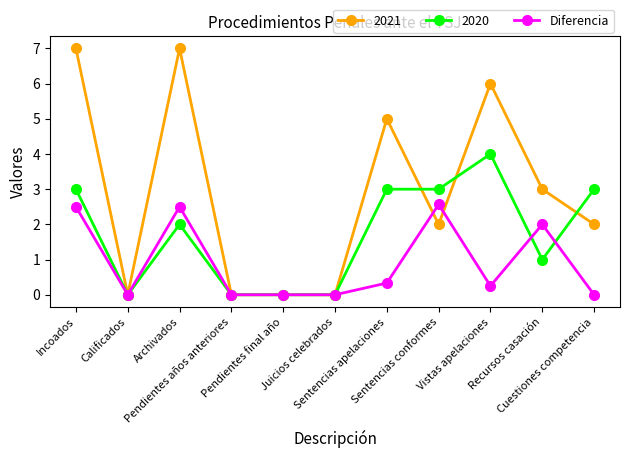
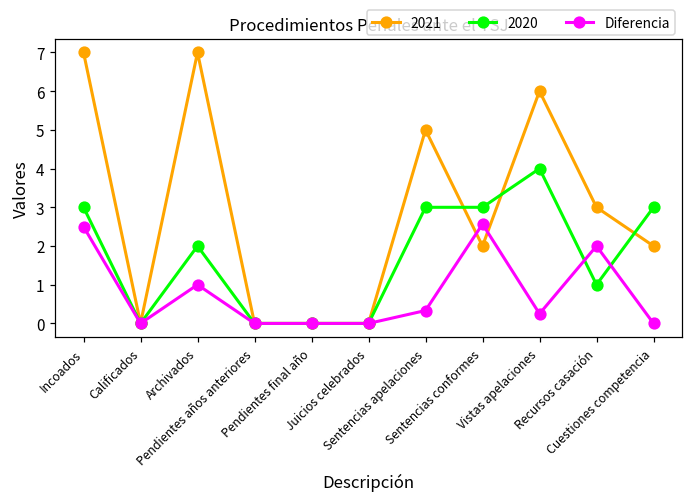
Diferencia, Archivados: 2.5 -> 1.0
